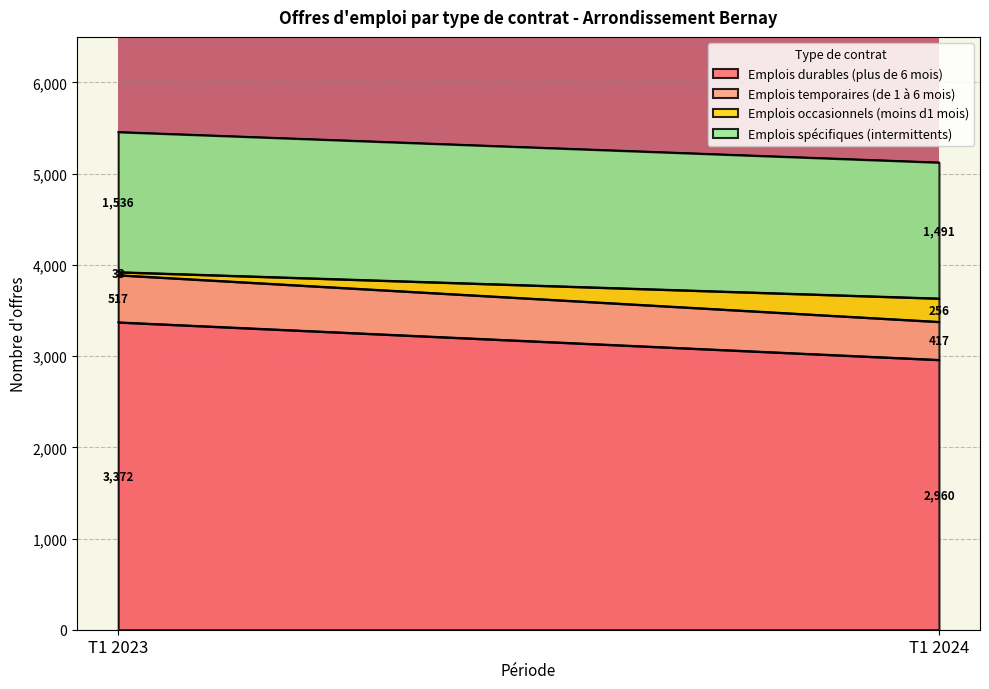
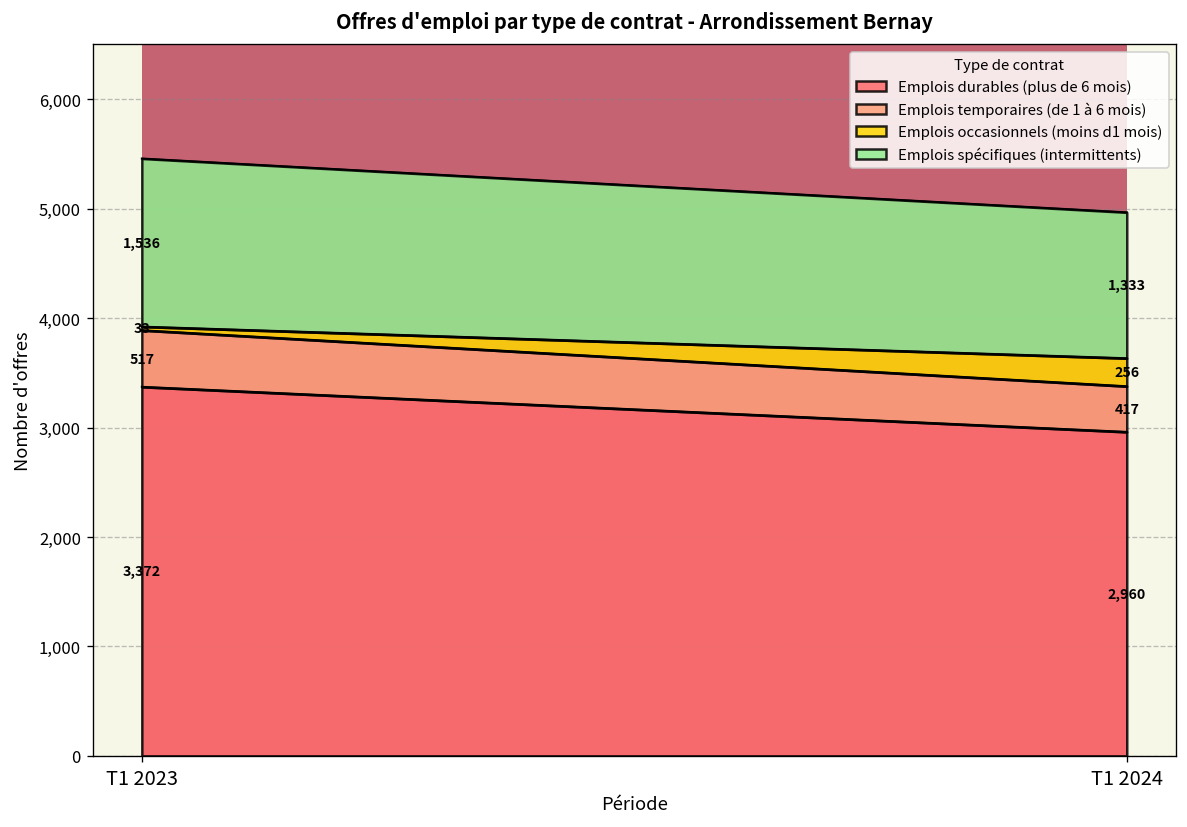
Emplois spécifiques (intermittents), T1 2024: 1,491 -> 1,333
